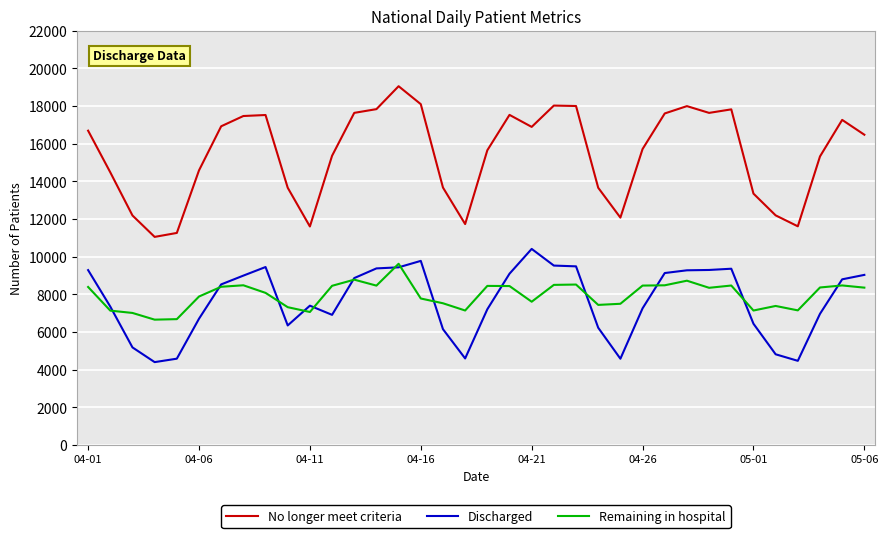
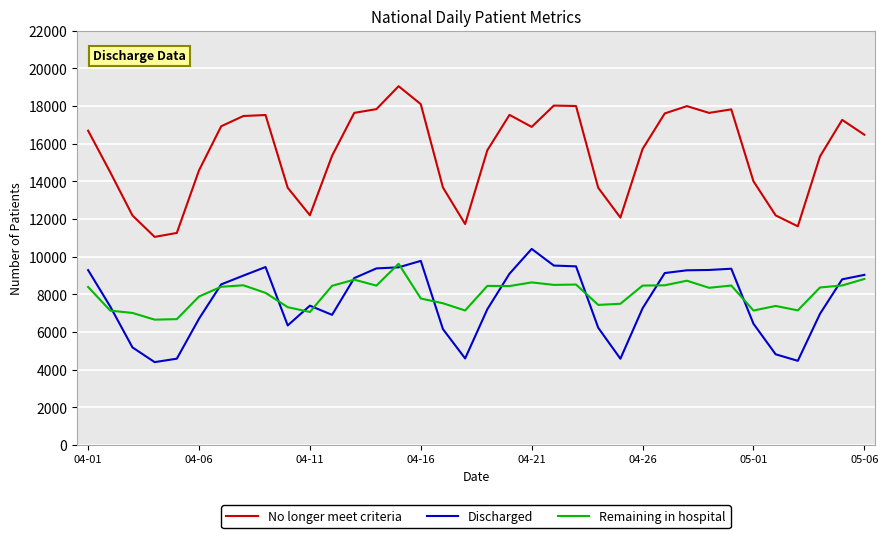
No longer meet criteria, 04-11: 11600 -> 12200
Remaining in hospital, 04-21: 7600 -> 8600
No longer meet criteria, 05-01: 13300 -> 14000
Remaining in hospital, 05-06: 8300 -> 8800
